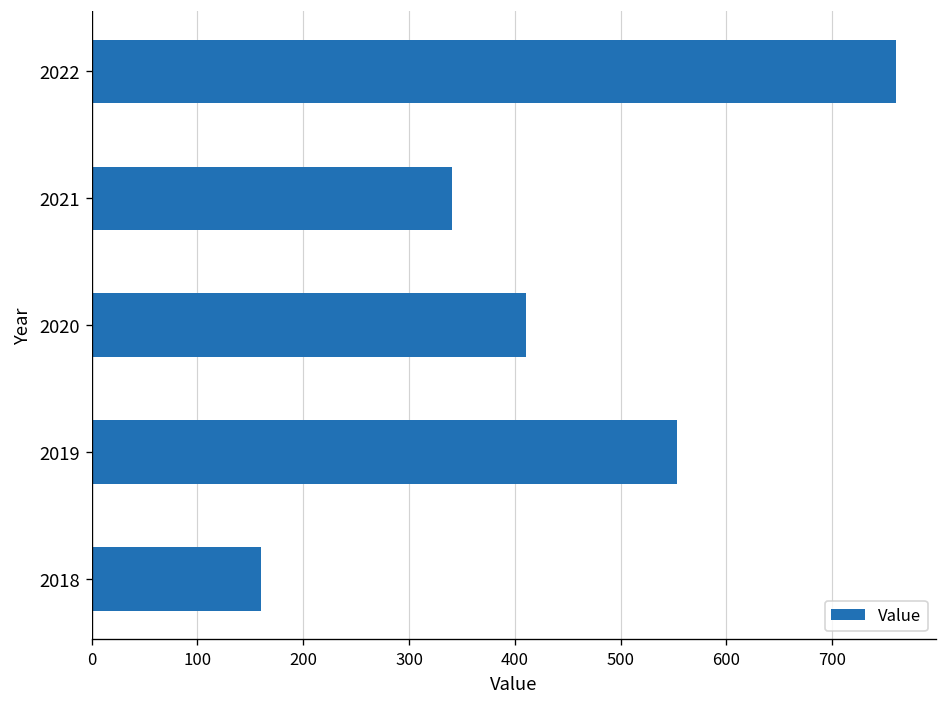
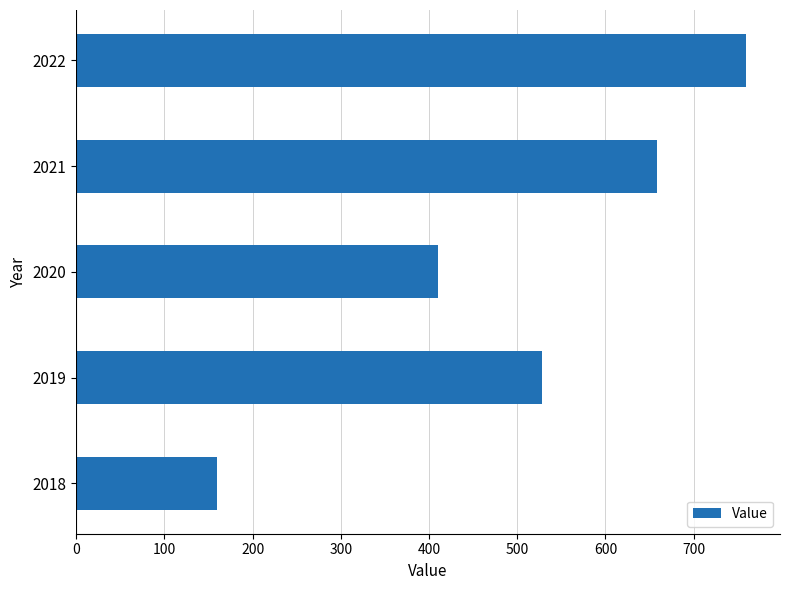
2021: 340 -> 660
2019: 550 -> 530
